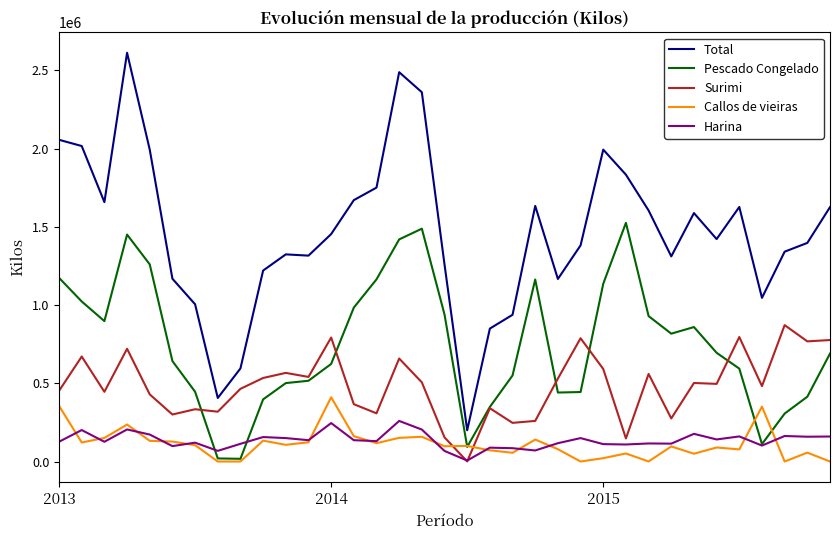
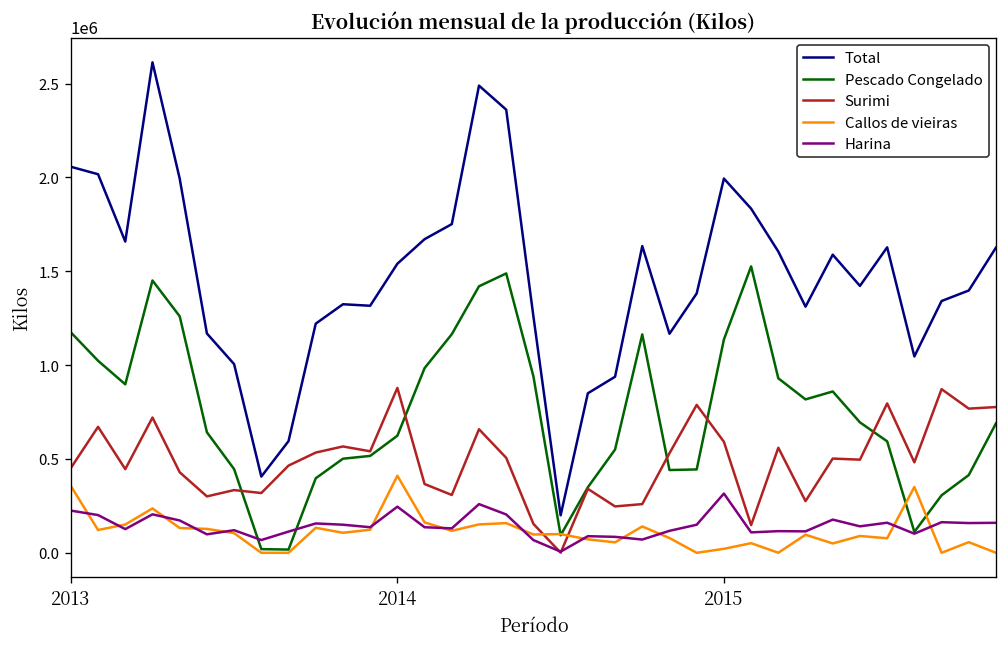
Harina, 2013: 130000 -> 220000
Total, 2014: 1450000 -> 1540000
Surimi, 2014: 790000 -> 880000
Harina, 2015: 110000 -> 320000
